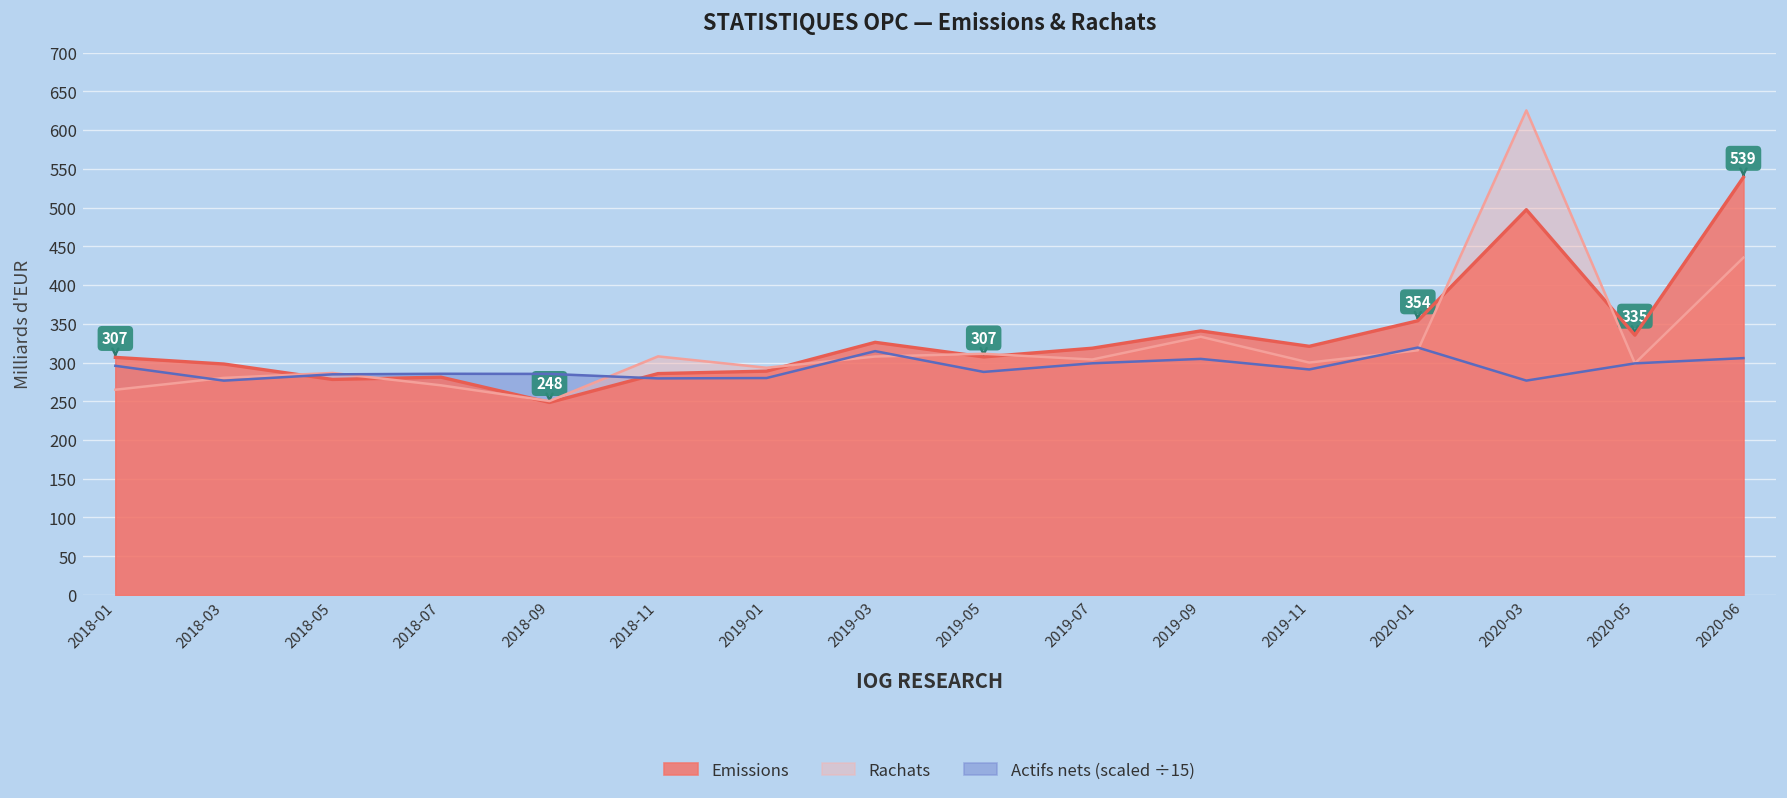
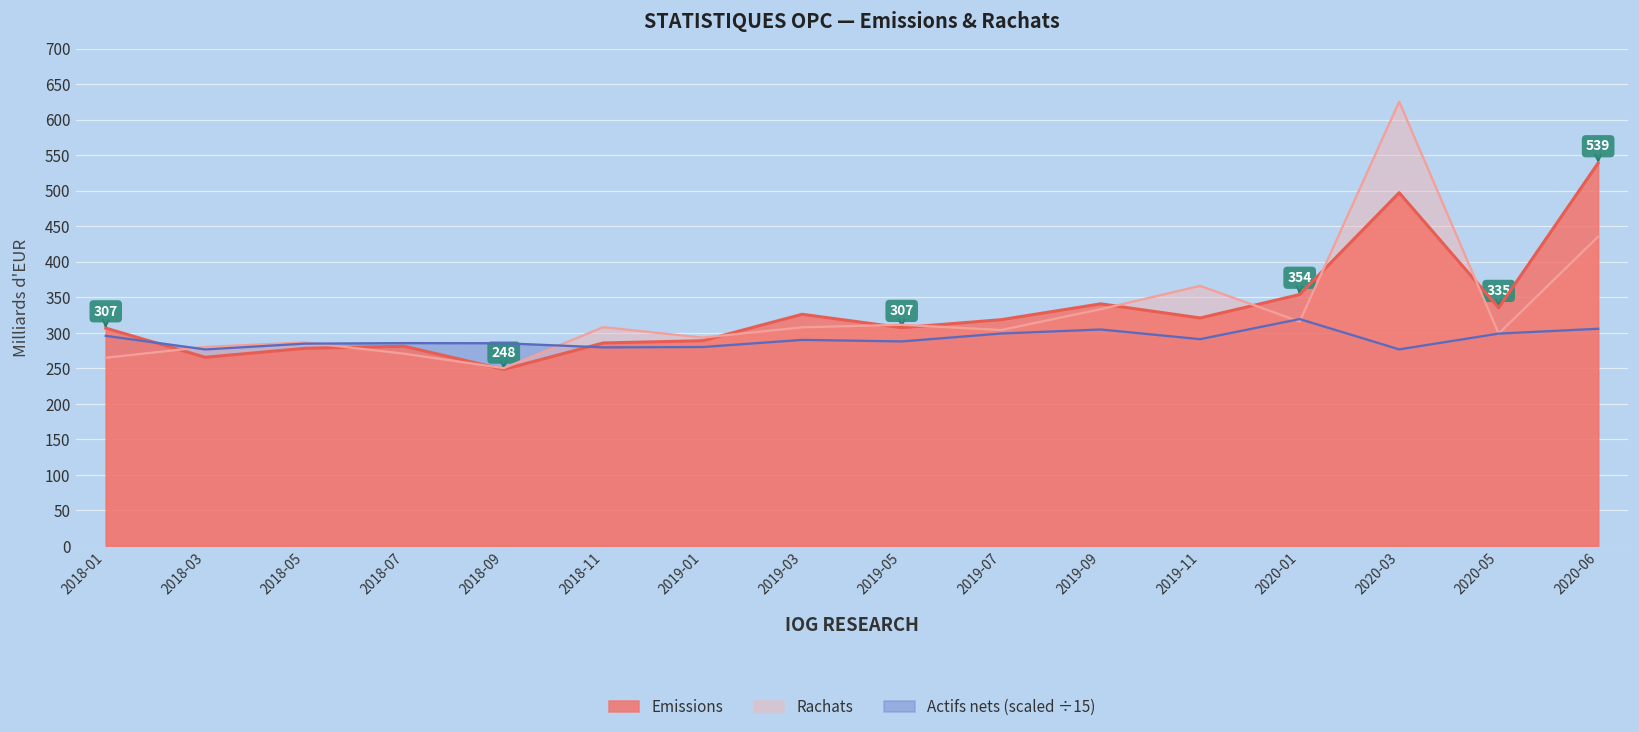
Emissions, 2018-03: 300 -> 270
Actifs nets (scaled ÷15), 2019-03: 310 -> 290
Rachats, 2019-11: 300 -> 370
